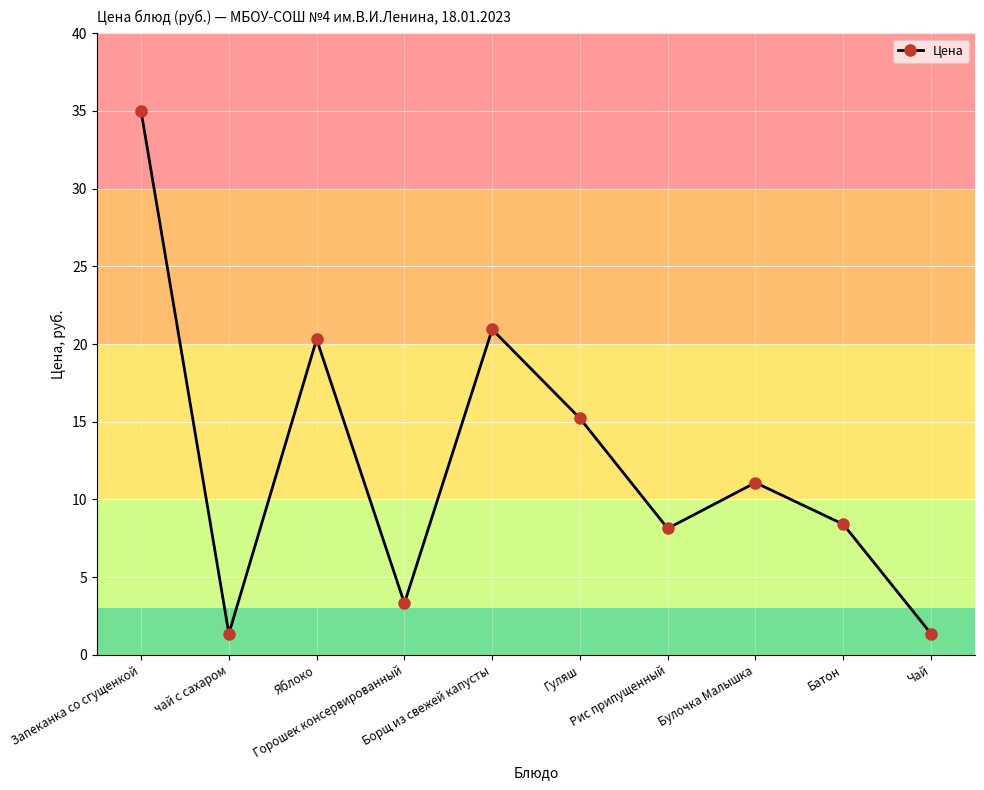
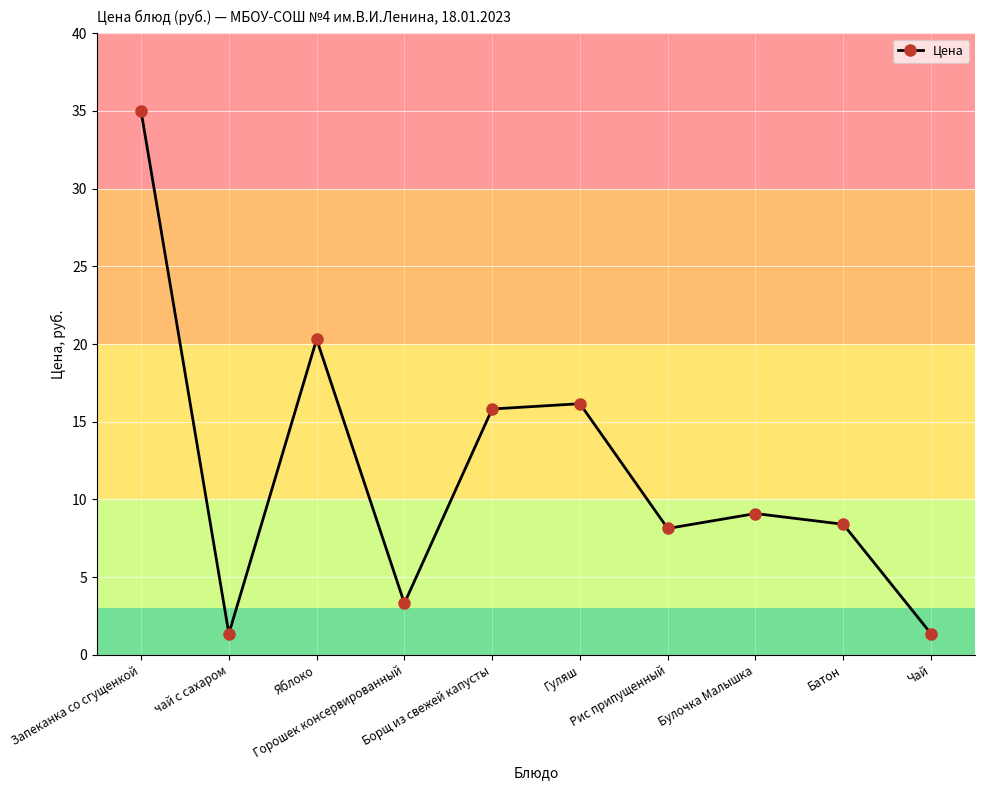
Борщ из свежей капусты: 20.9 -> 15.8
Гуляш: 15.2 -> 16.2
Булочка Малышка: 11.1 -> 9.1
